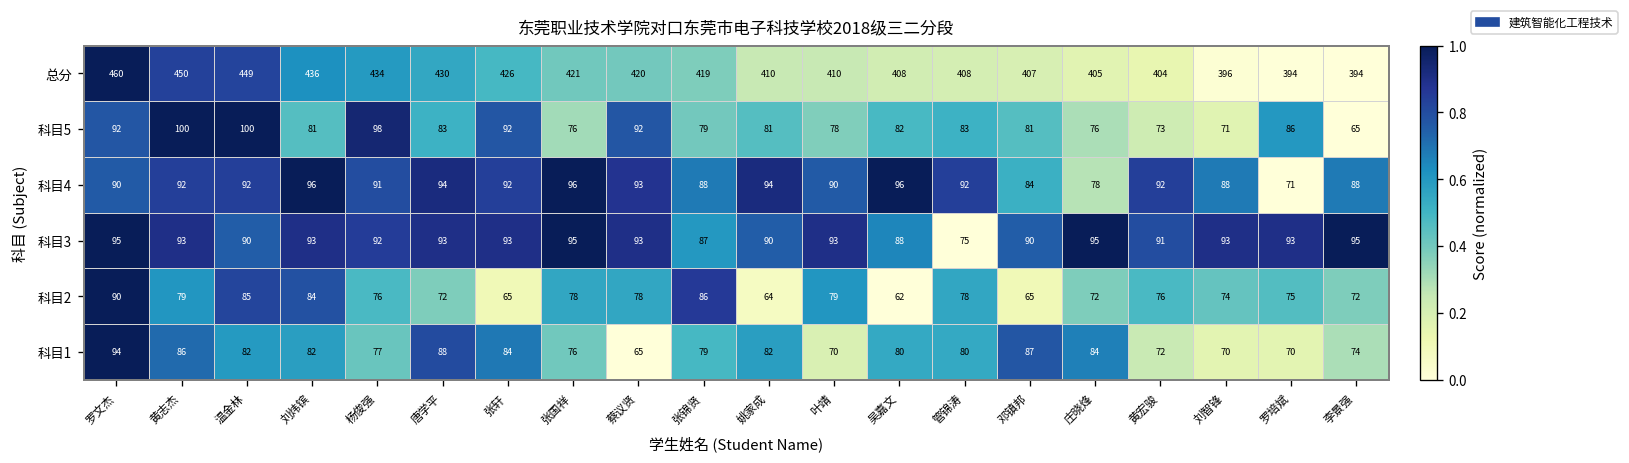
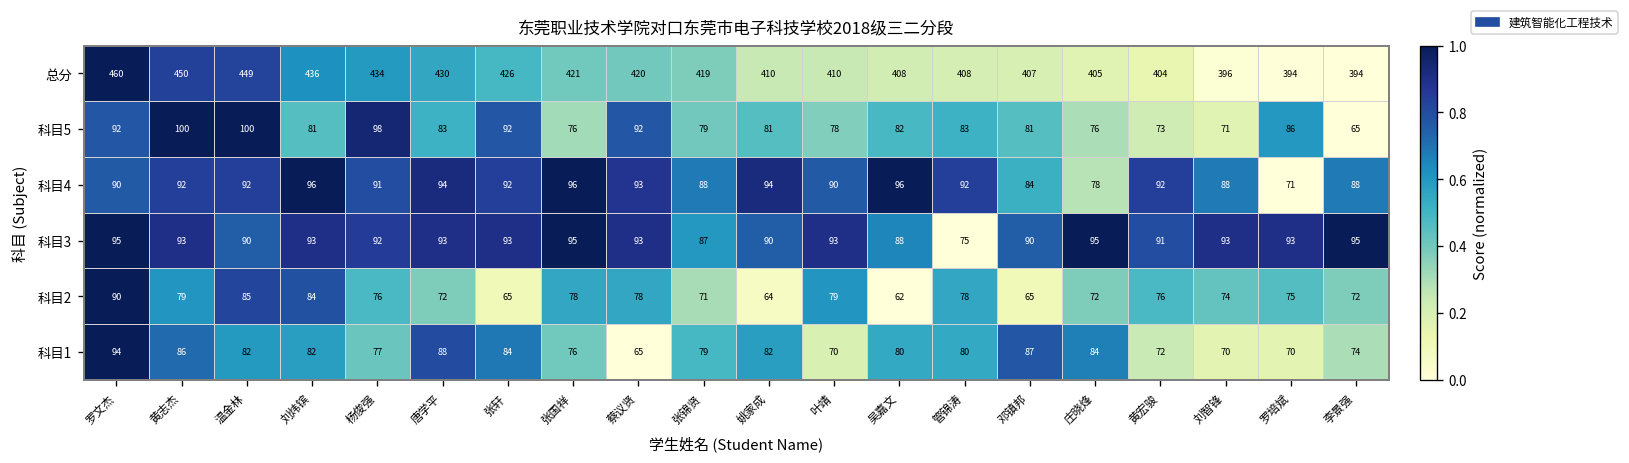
科目2, 张锦贤: 86 -> 71
